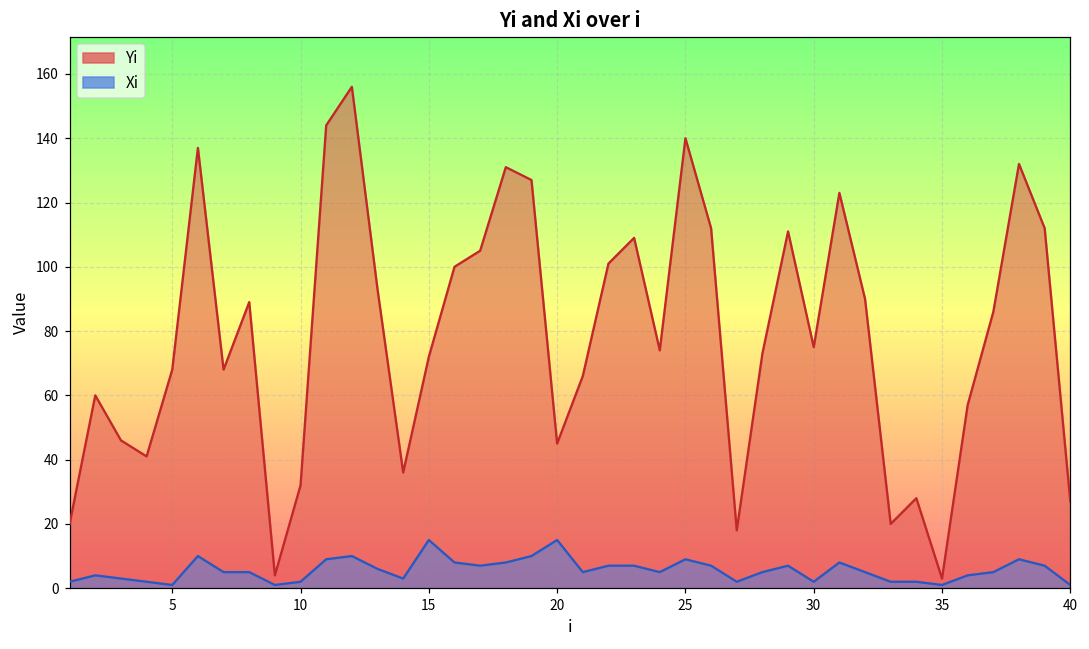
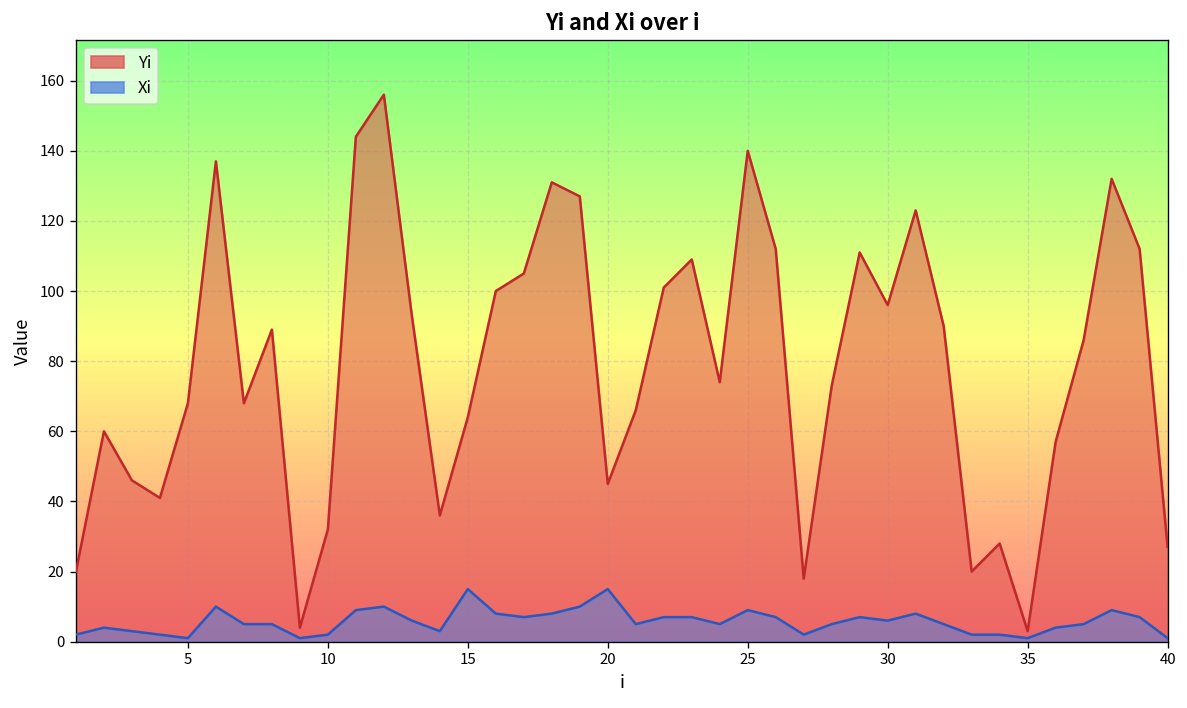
Yi, 15: 72 -> 64
Yi, 30: 75 -> 96
Xi, 30: 2 -> 6
